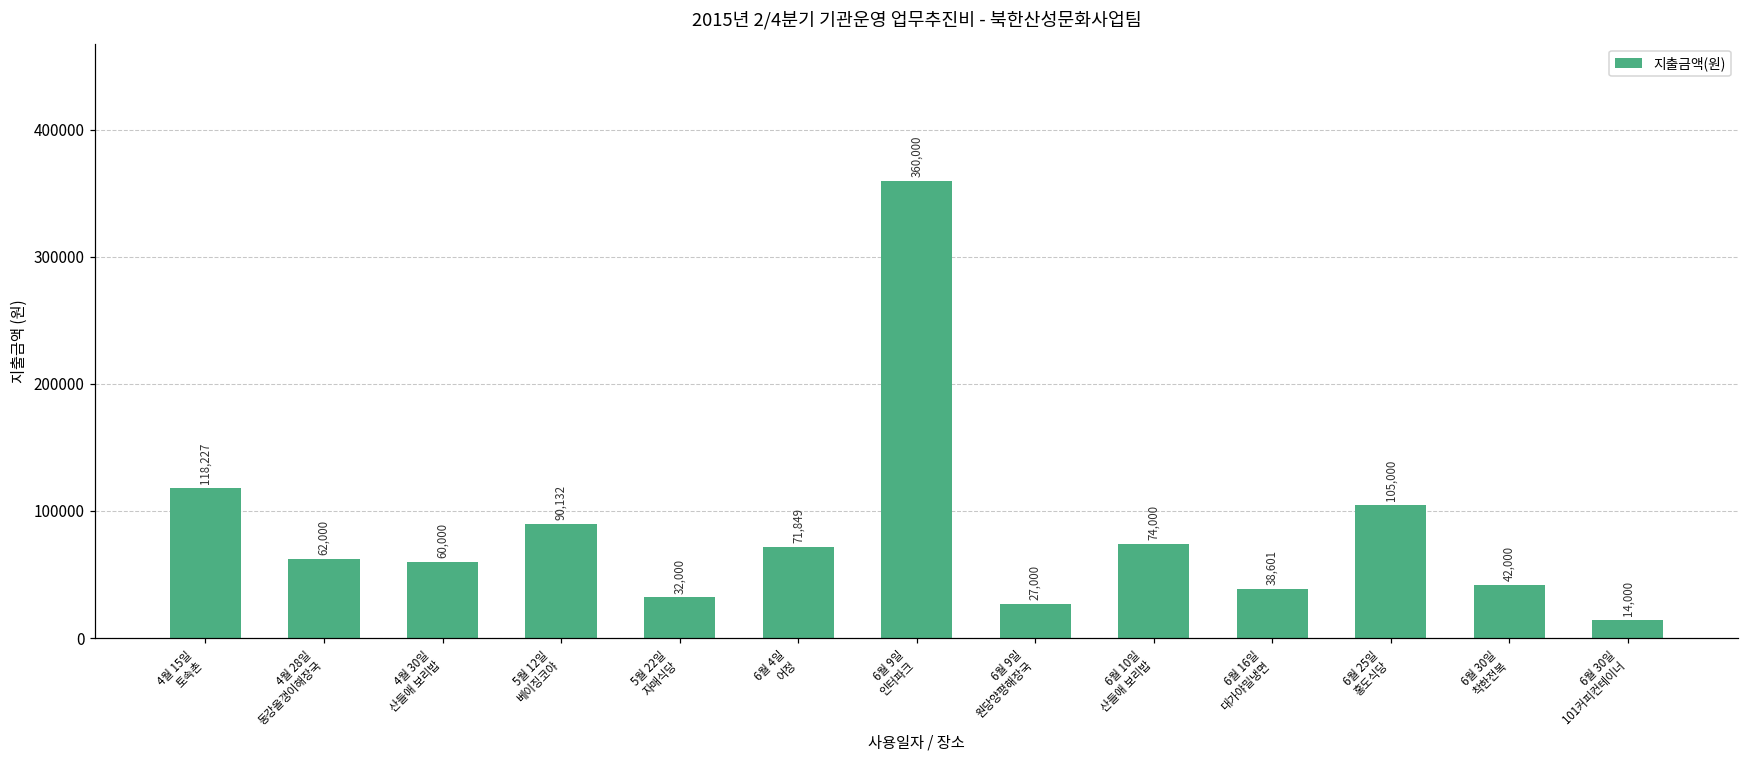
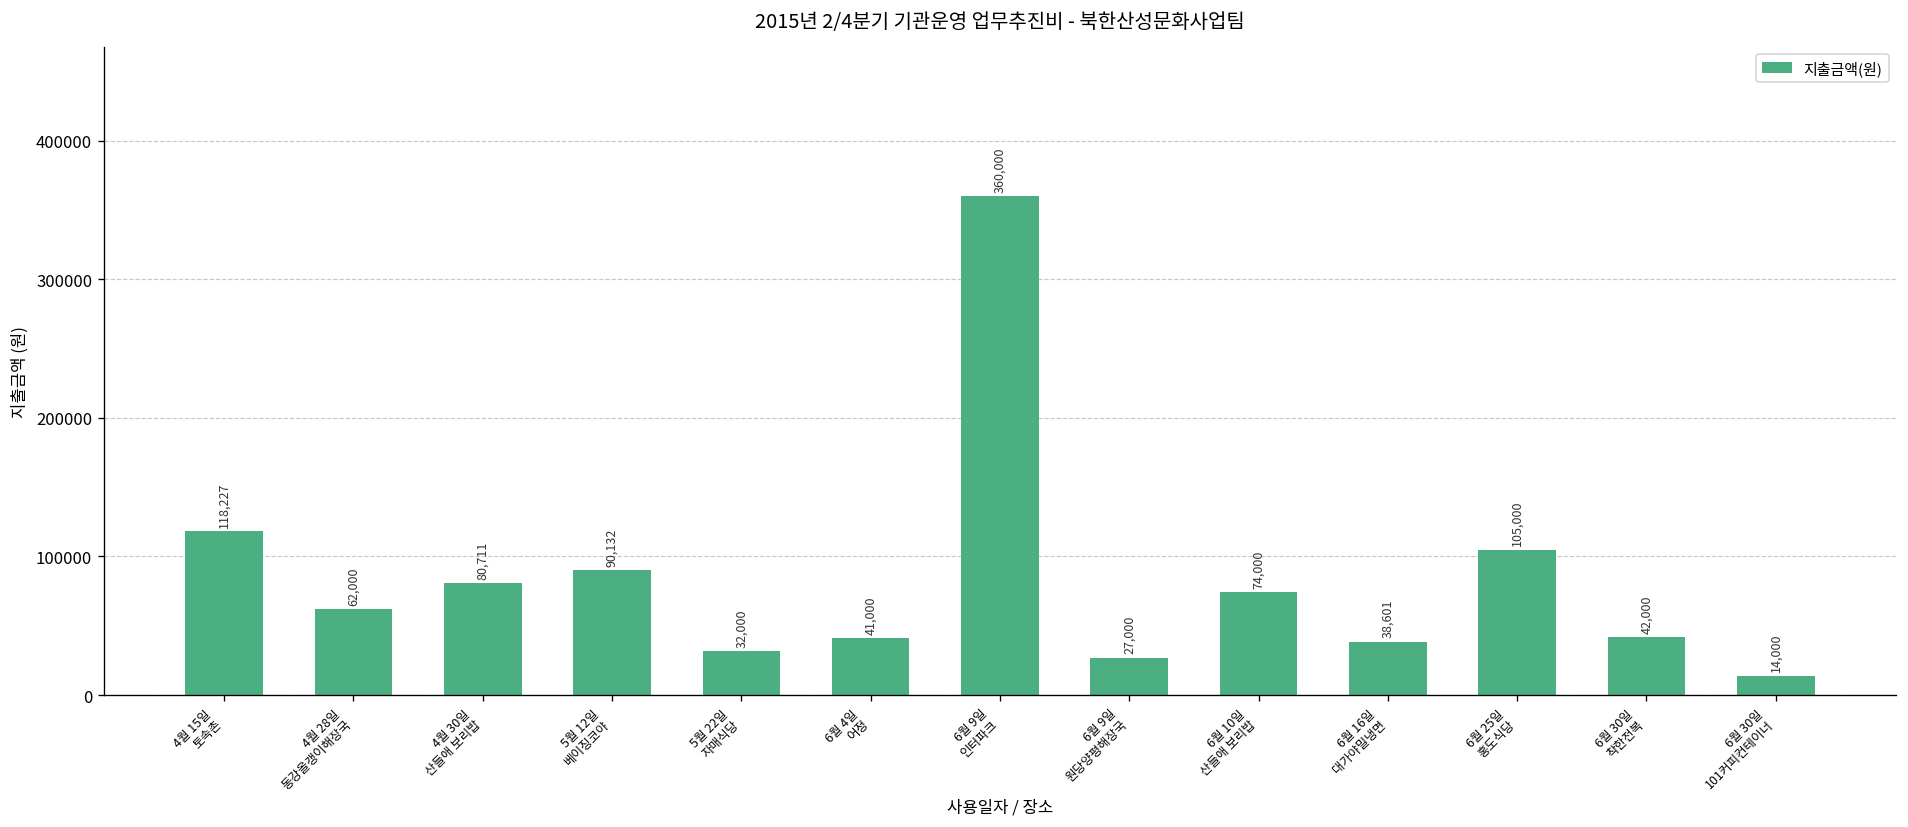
4월 30일 산들애 보리밥: 60,000 -> 80,711
6월 4일 어정: 71,849 -> 41,000
